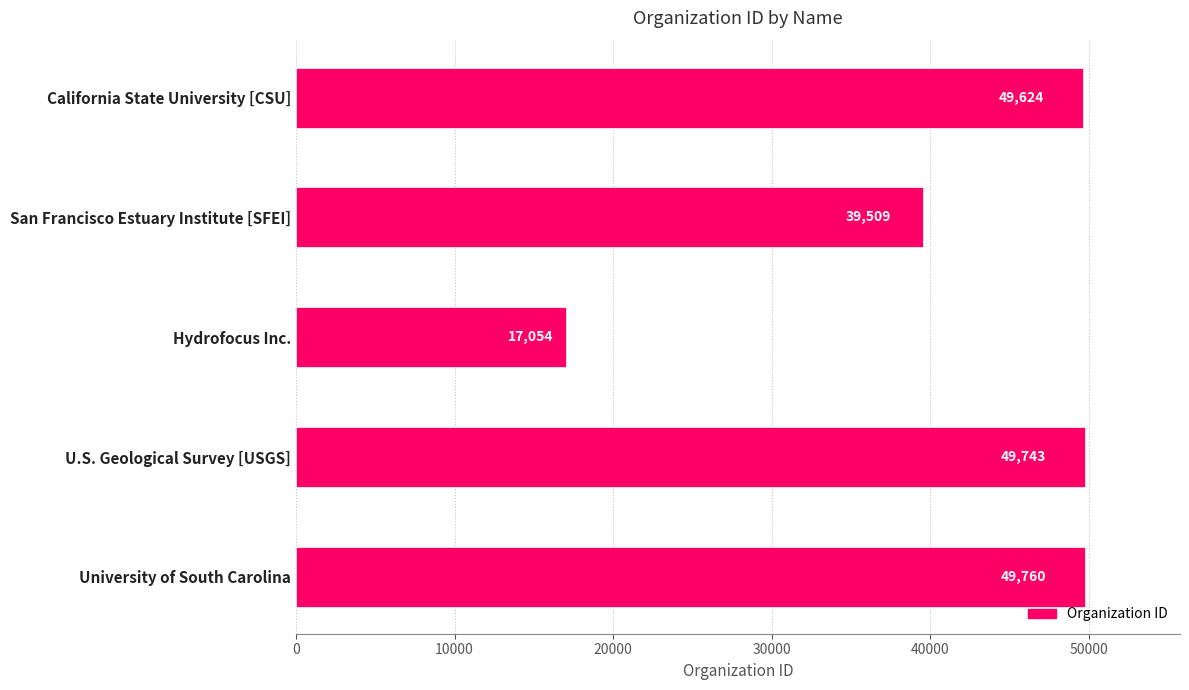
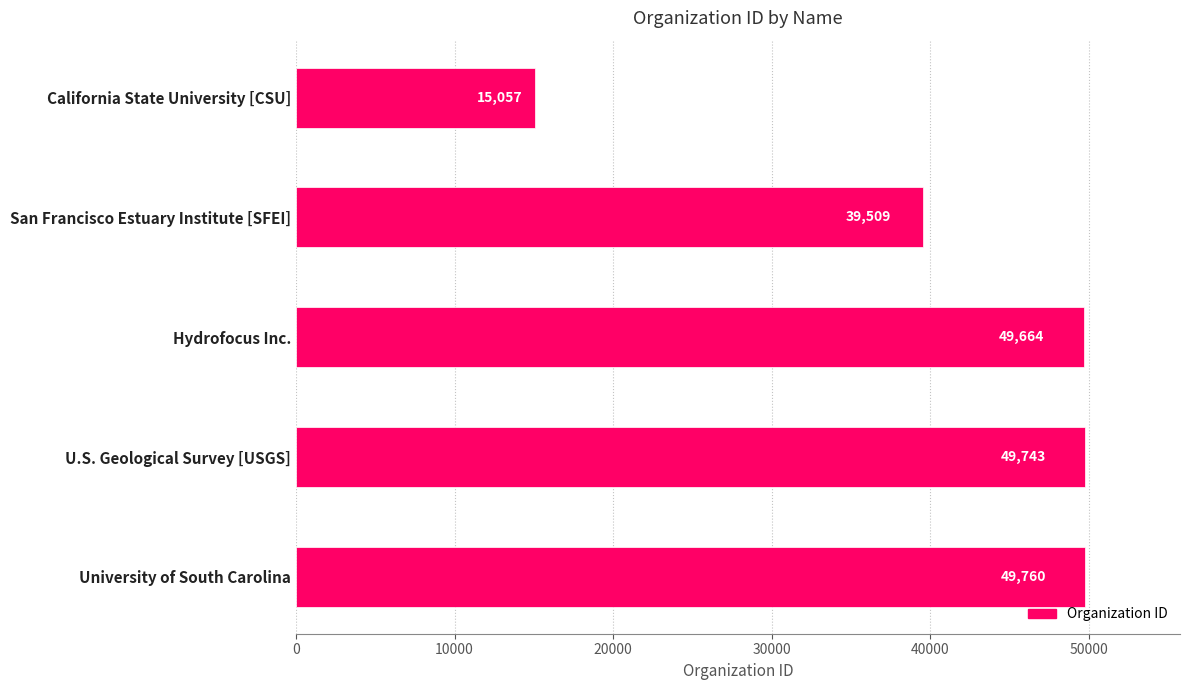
California State University [CSU]: 49,624 -> 15,057
Hydrofocus Inc.: 17,054 -> 49,664
